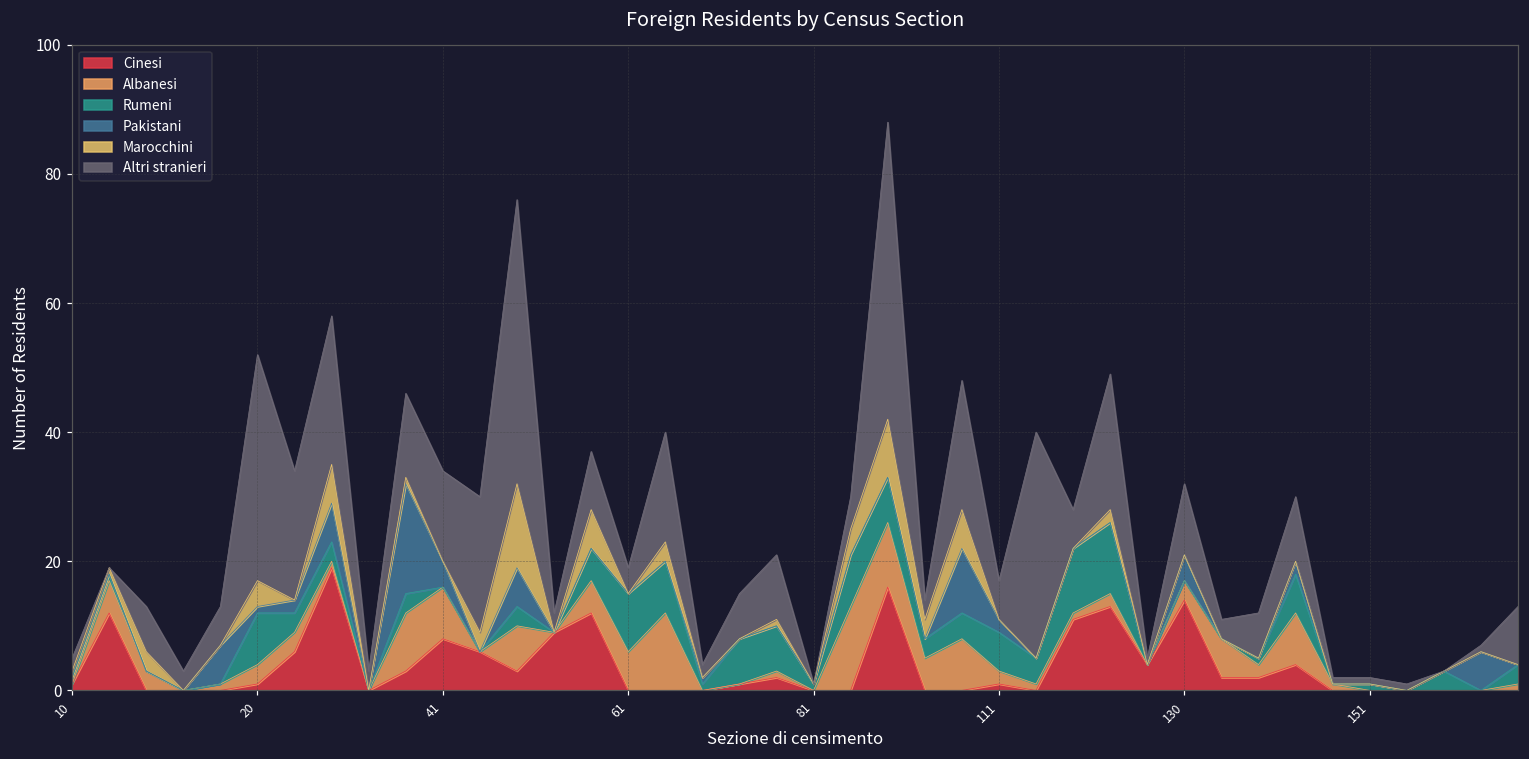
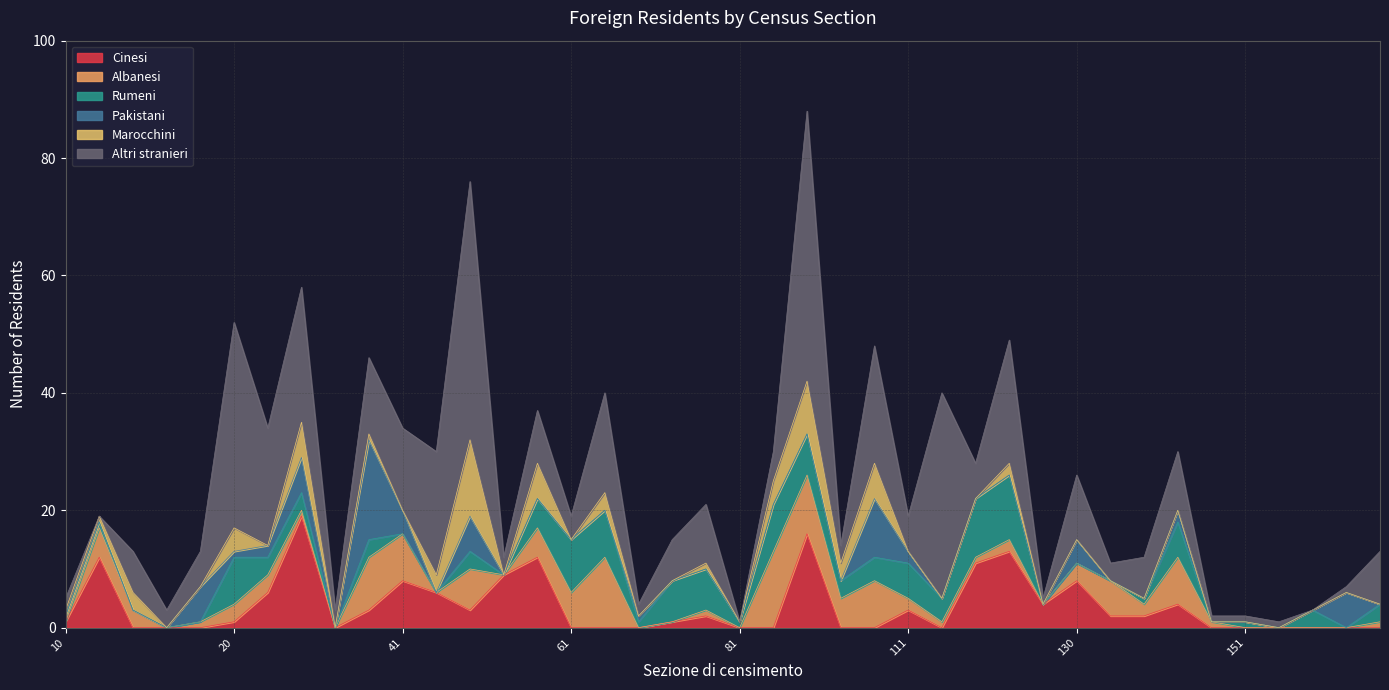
Cinesi, 111: 1 -> 3
Cinesi, 130: 14 -> 8
